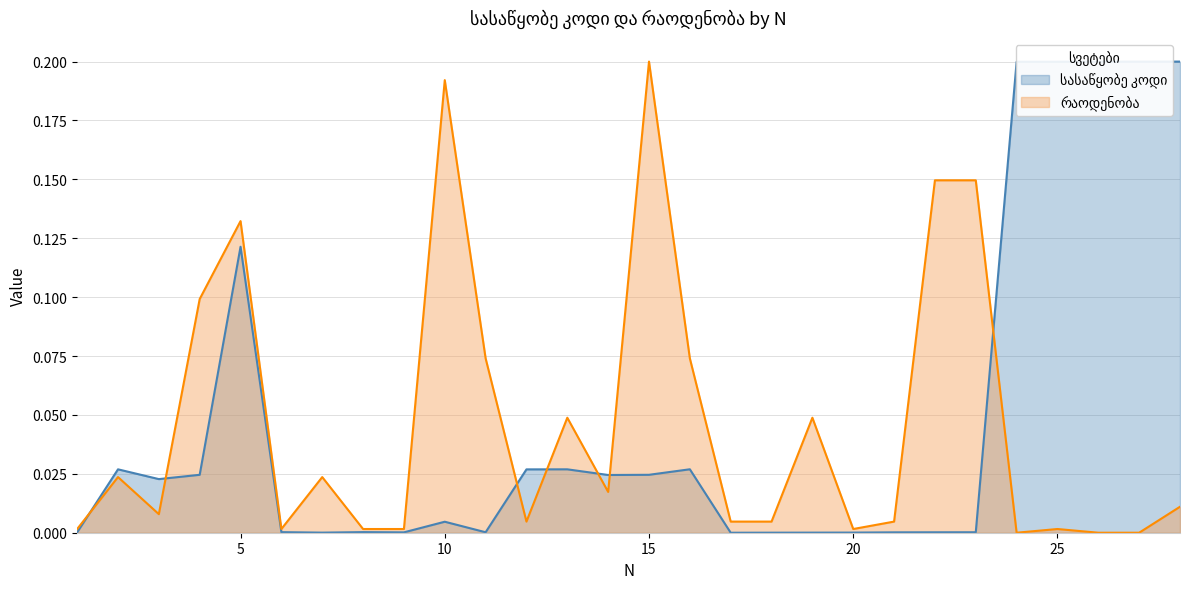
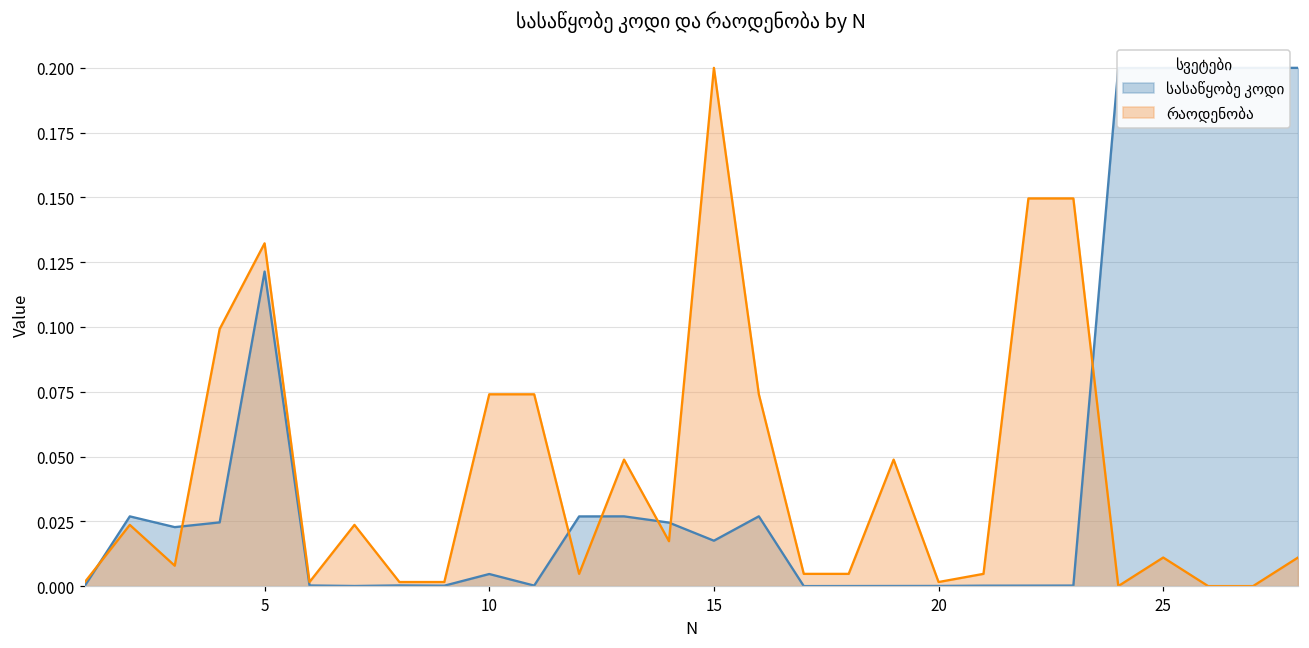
რაოდენობა, 10: 0.192 -> 0.074
სასაწყობე კოდი, 15: 0.025 -> 0.018
რაოდენობა, 25: 0.002 -> 0.011
